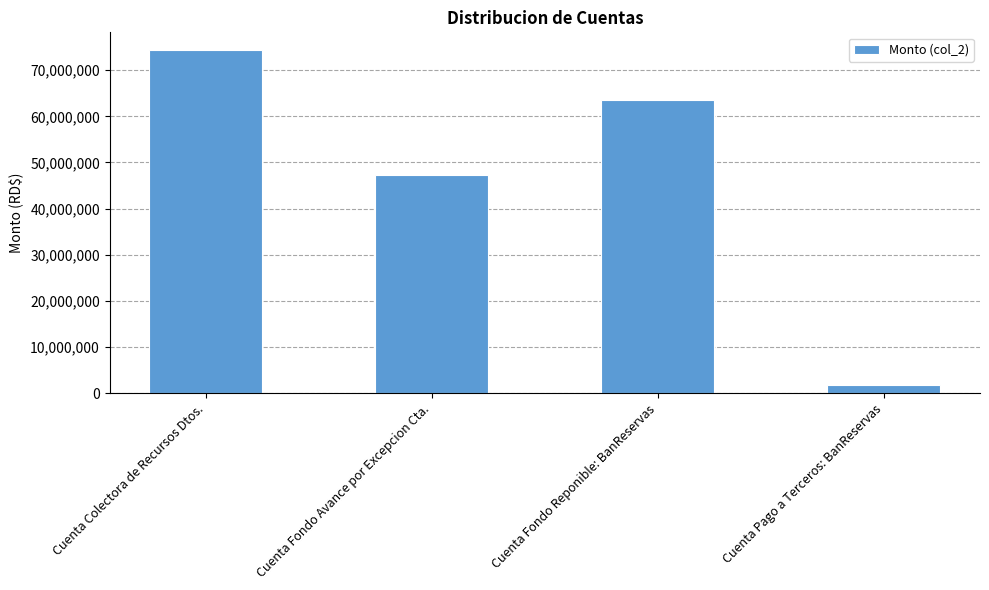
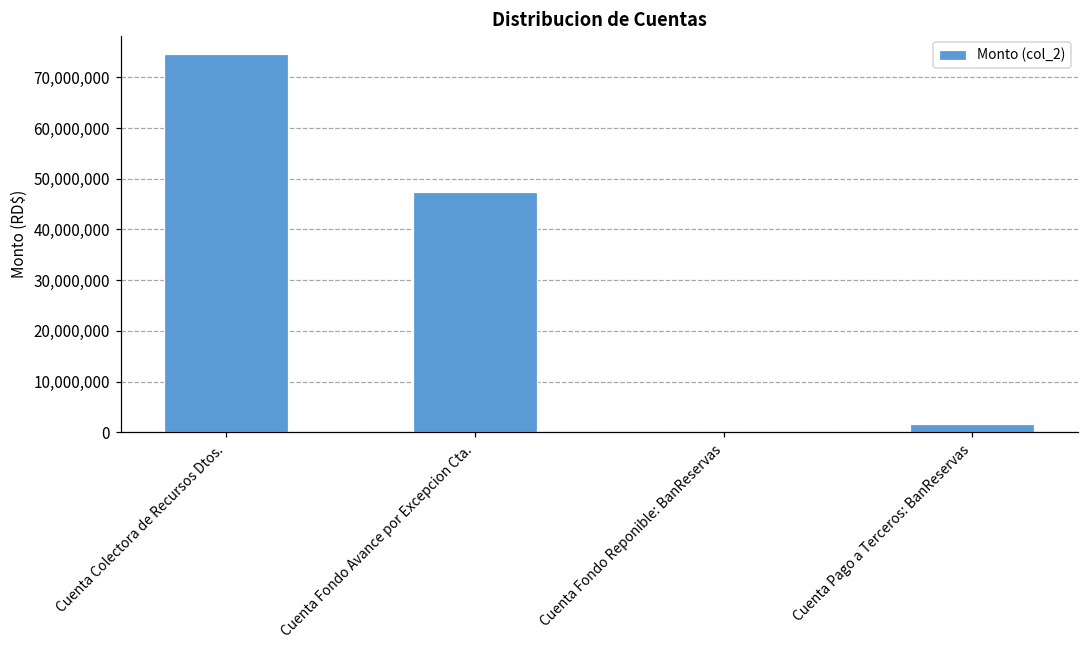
Cuenta Fondo Reponible: BanReservas: 64,000,000 -> 0
